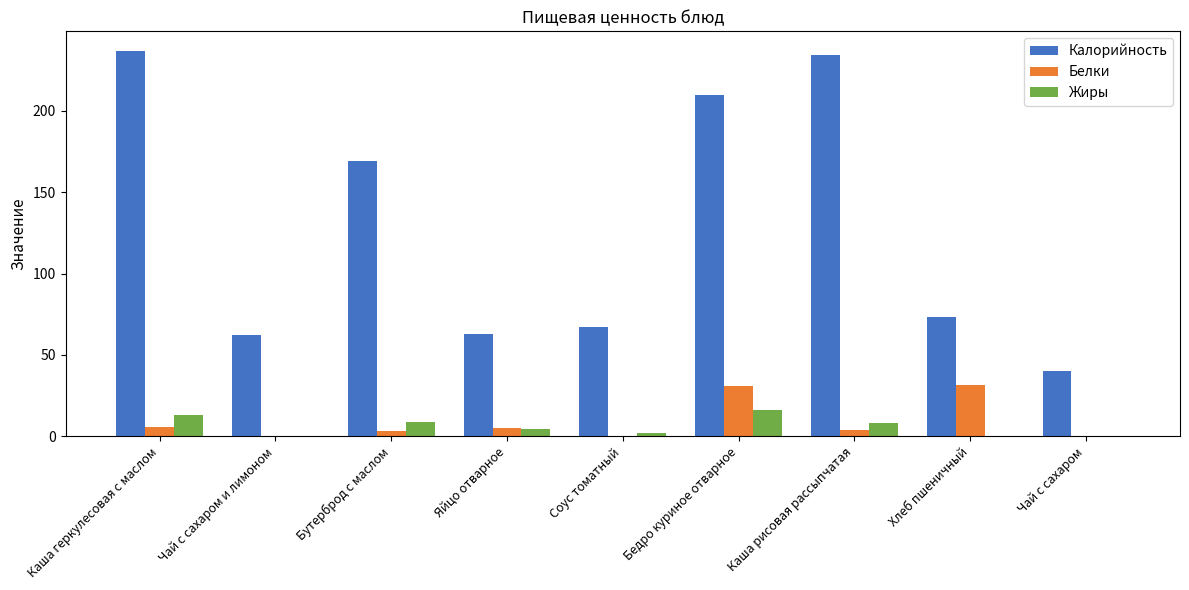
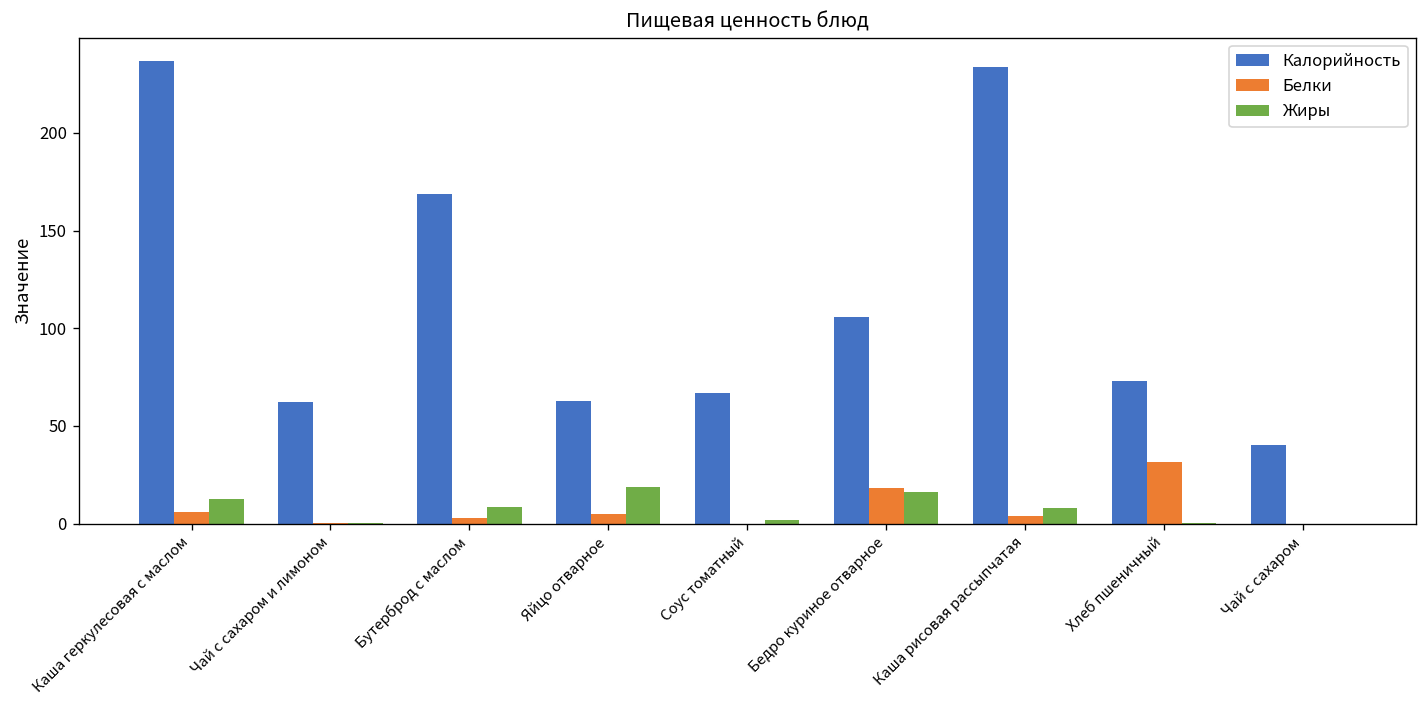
Жиры, Яйцо отварное: 5 -> 19
Калорийность, Бедро куриное отварное: 210 -> 106
Белки, Бедро куриное отварное: 31 -> 18
